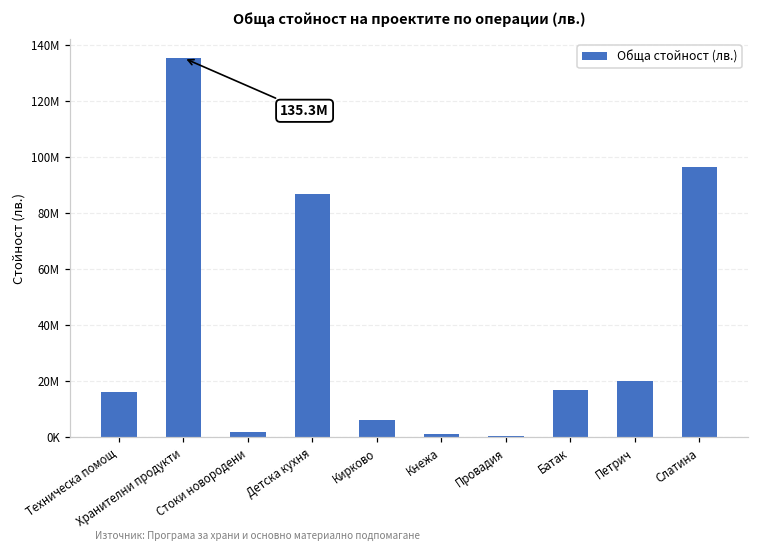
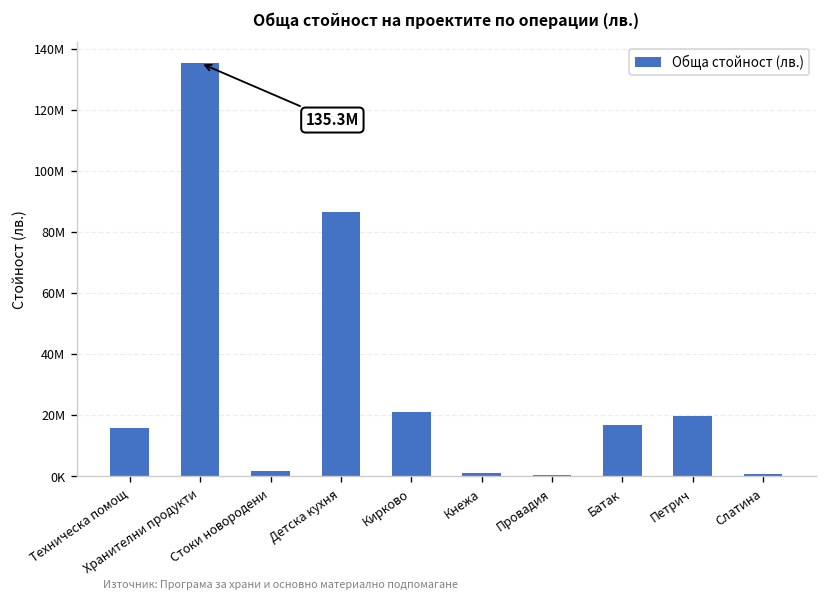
Кирково: 6000000 -> 21000000
Слатина: 96000000 -> 1000000
